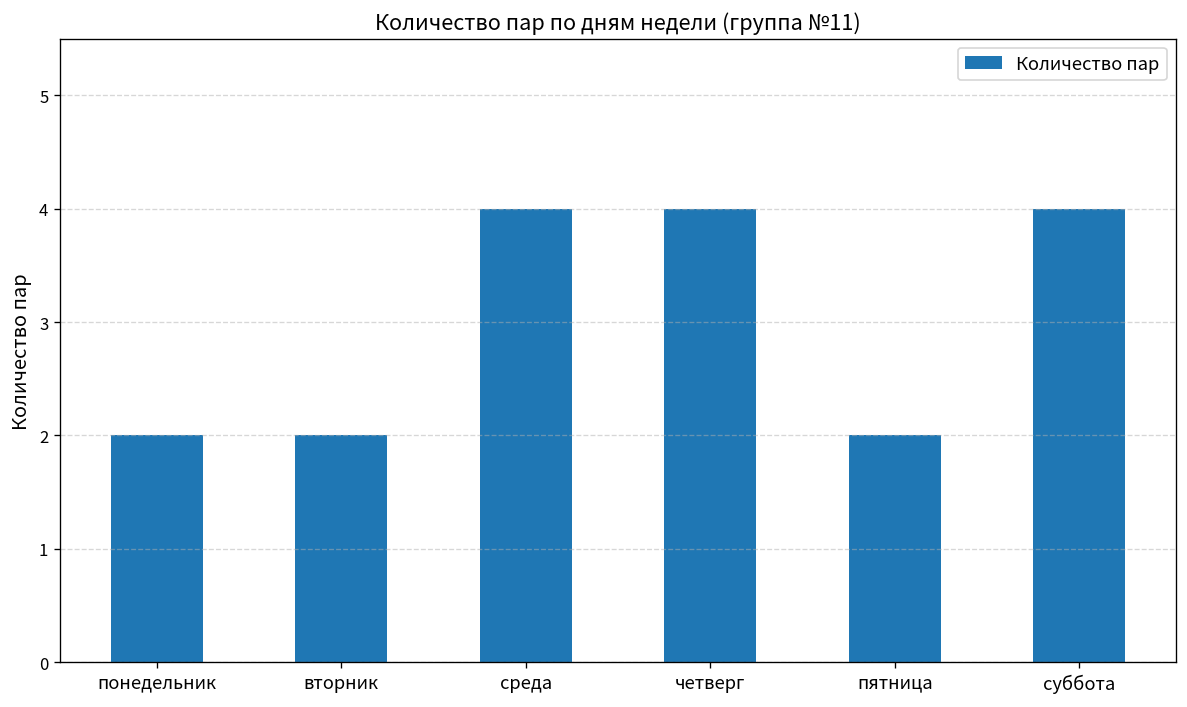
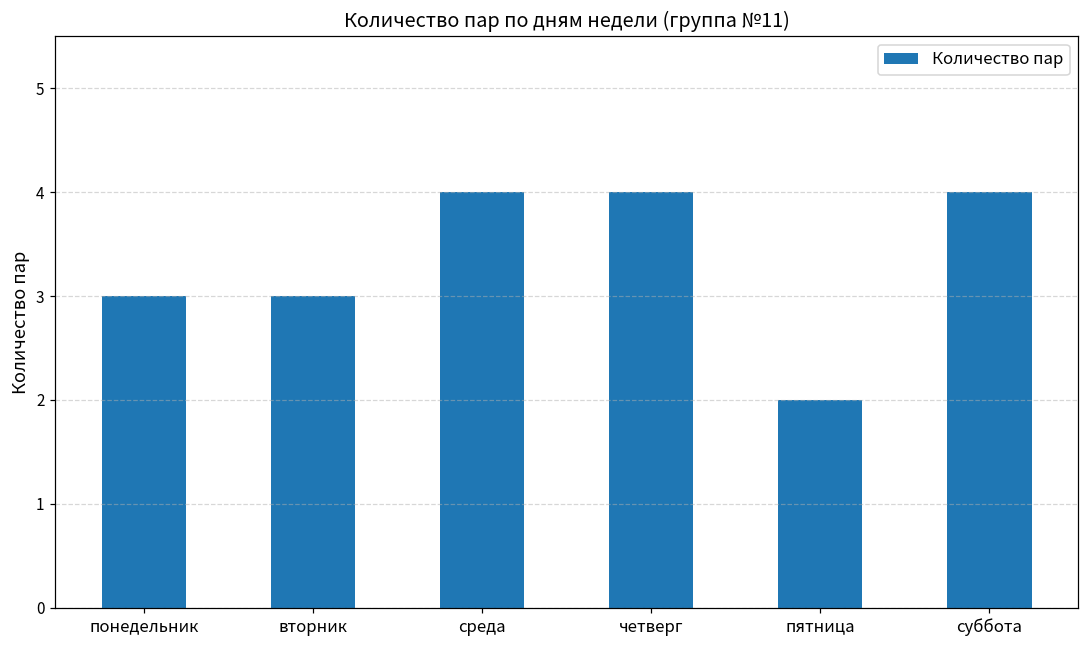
понедельник: 2 -> 3
вторник: 2 -> 3
